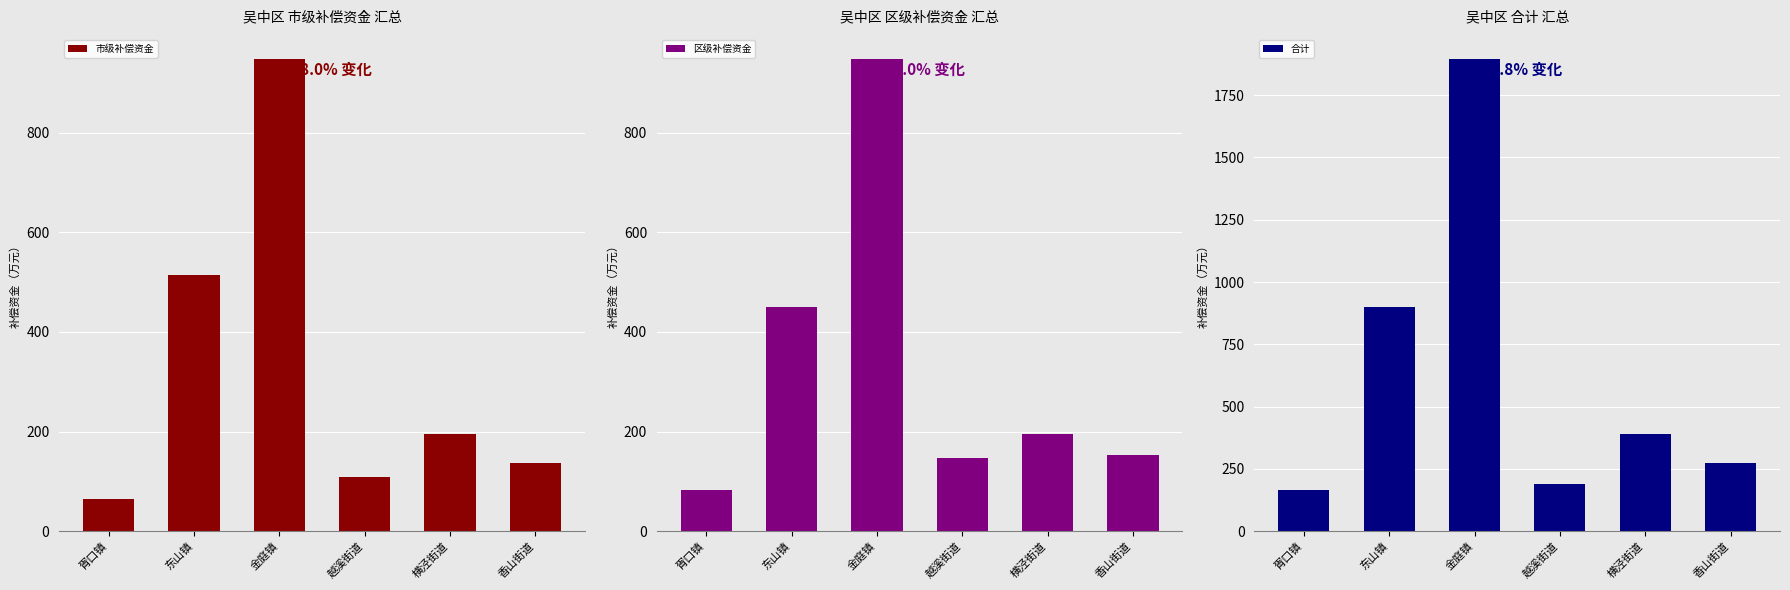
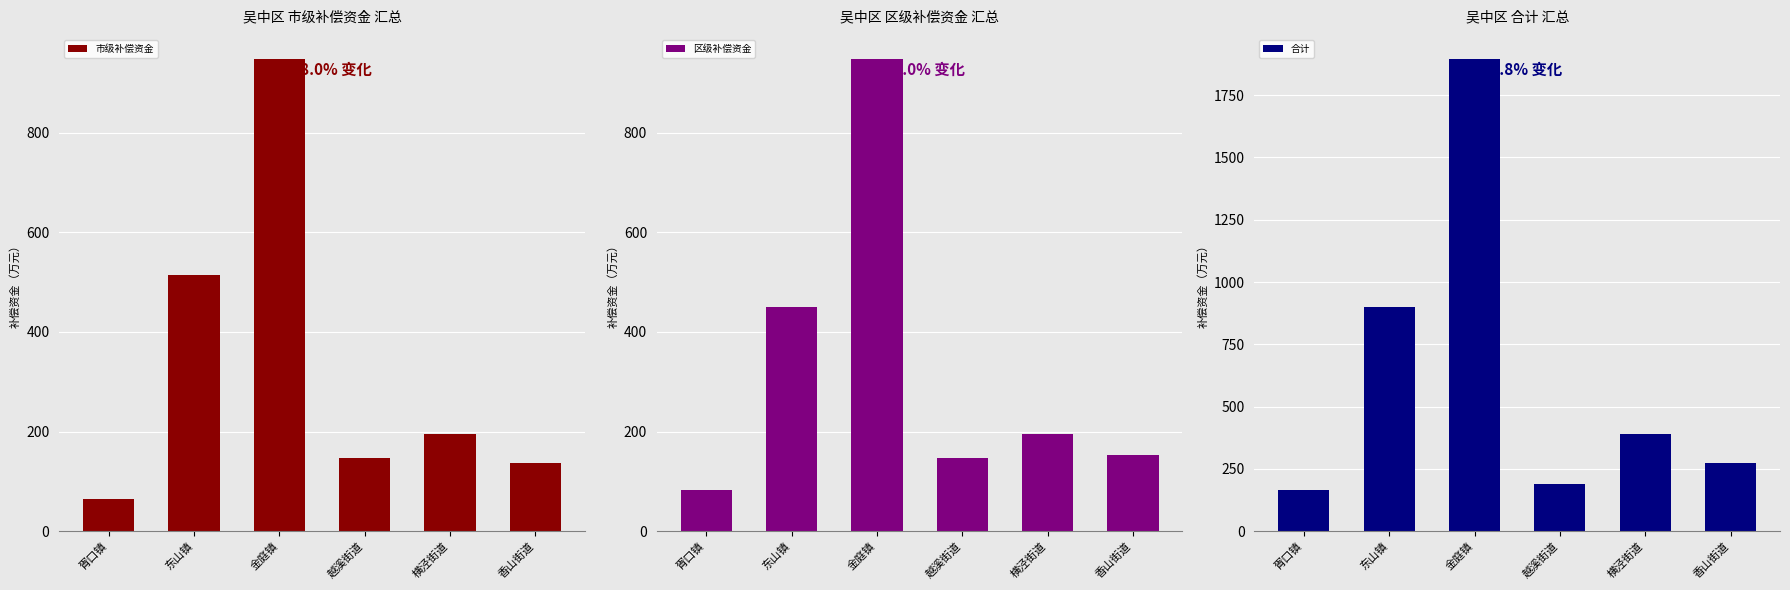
吴中区 市级补偿资金 汇总, 越溪街道: 110 -> 150
